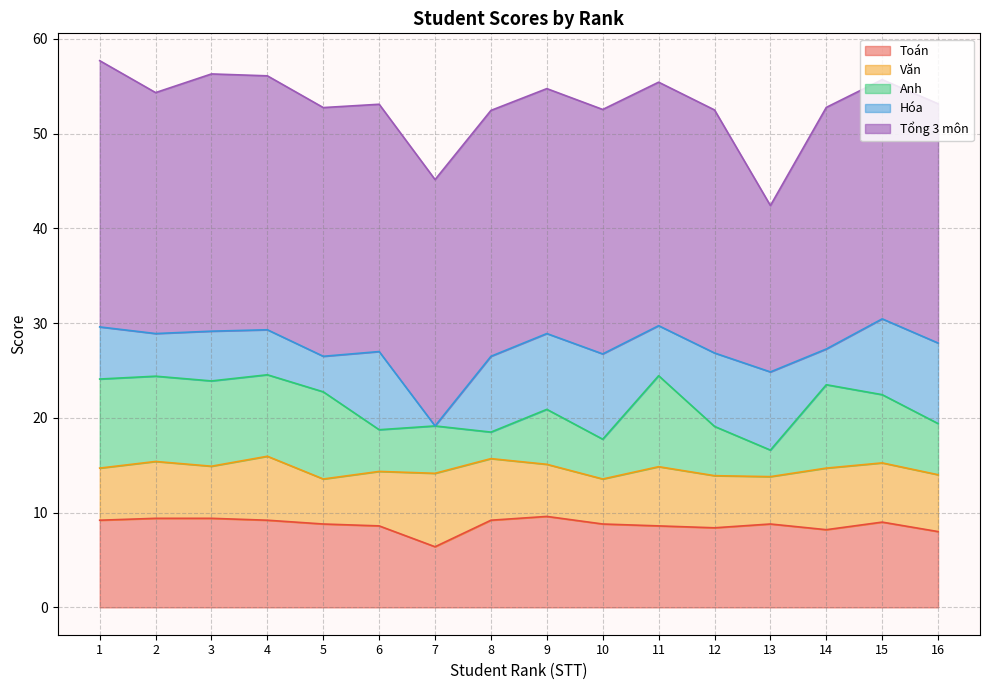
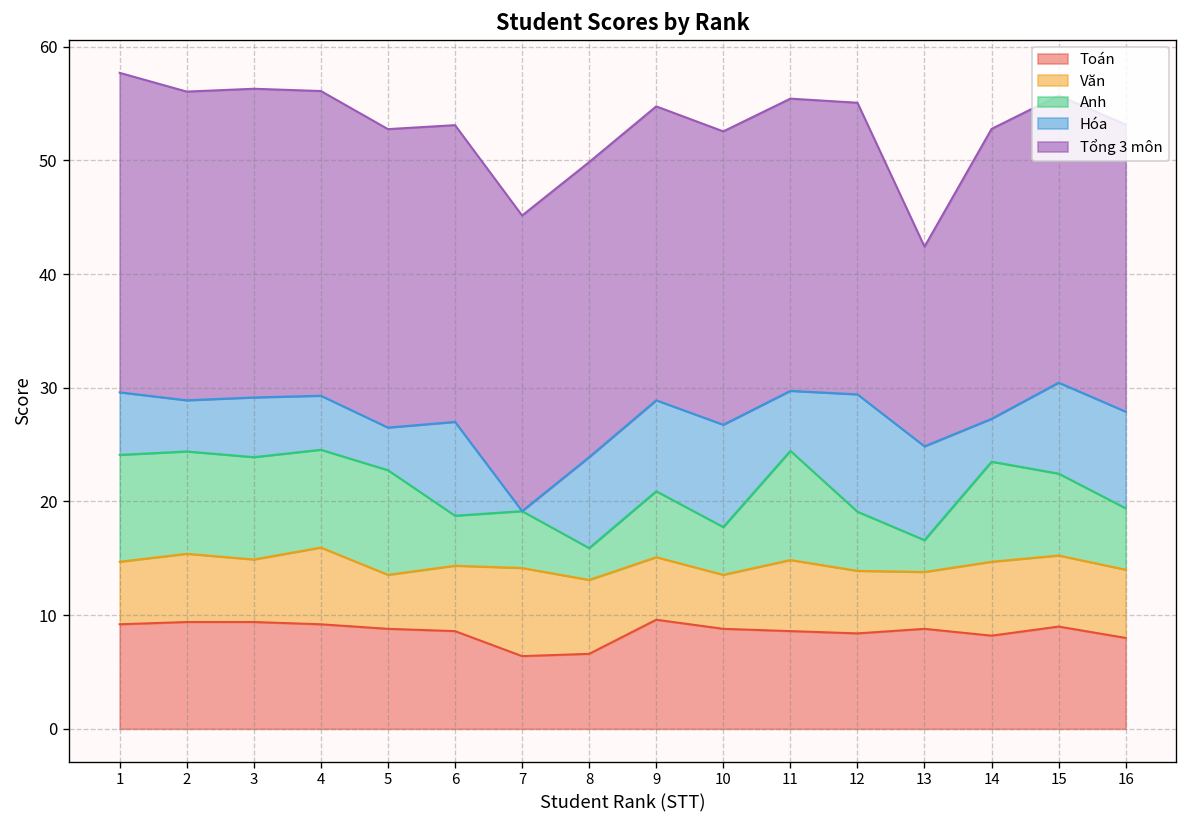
Tổng 3 môn, 2: 25 -> 27
Toán, 8: 9 -> 7
Hóa, 12: 8 -> 10
